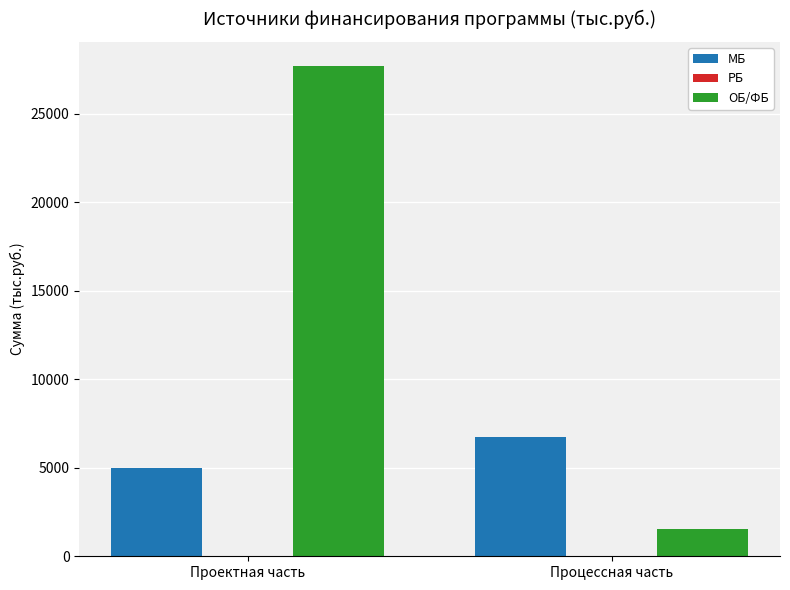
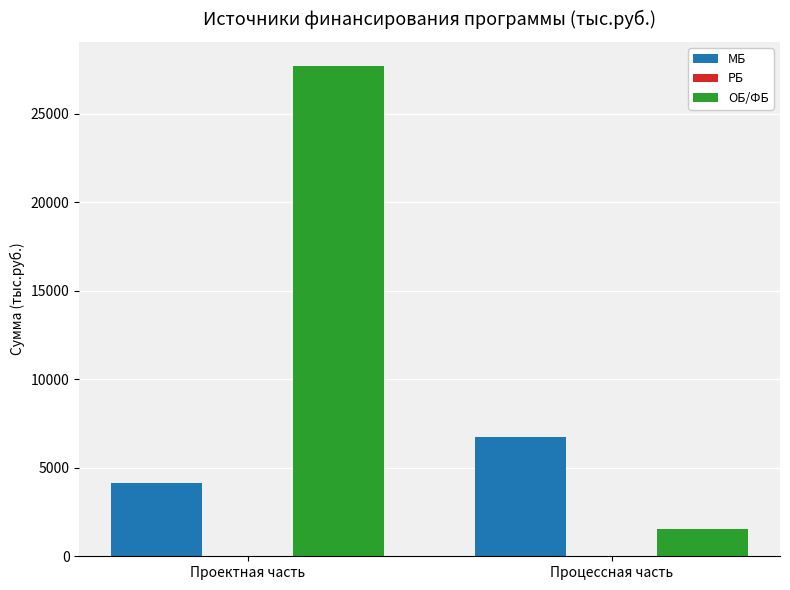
МБ, Проектная часть: 5000 -> 4200
